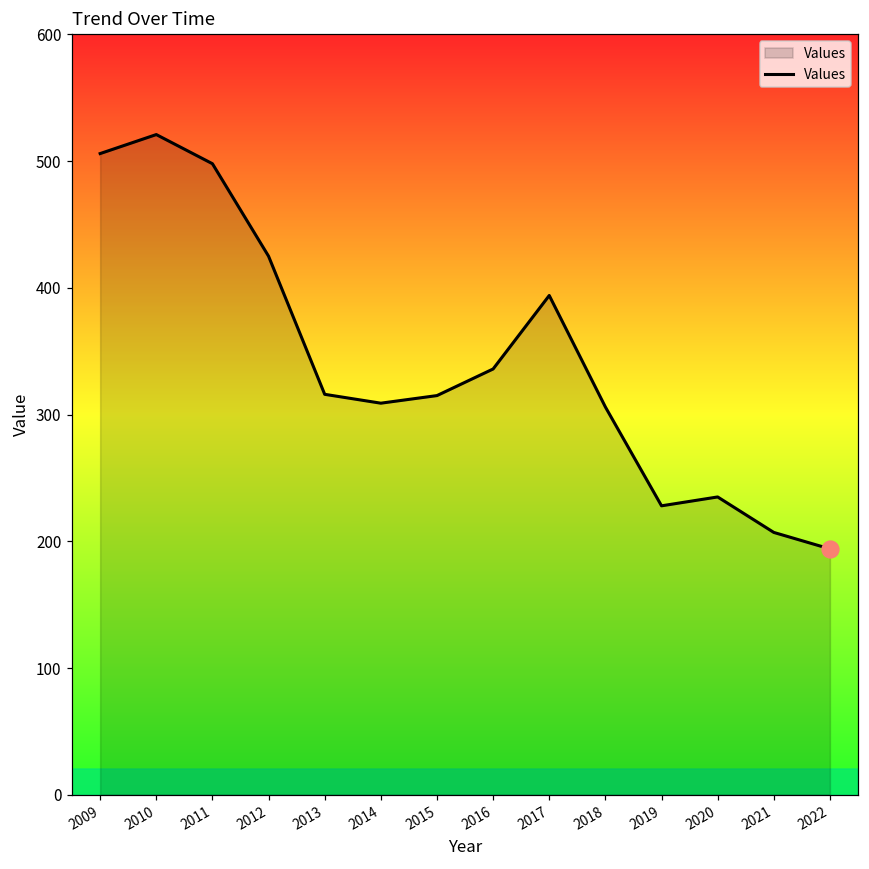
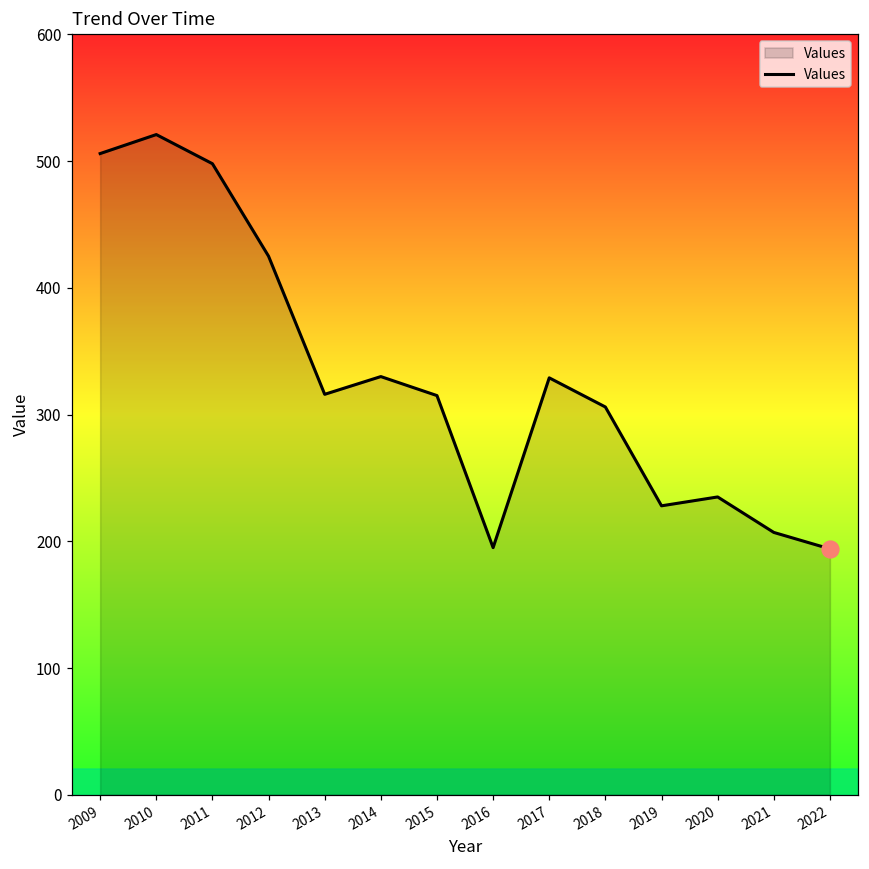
Values, 2014: 309 -> 330
Values, 2016: 336 -> 195
Values, 2017: 394 -> 329
